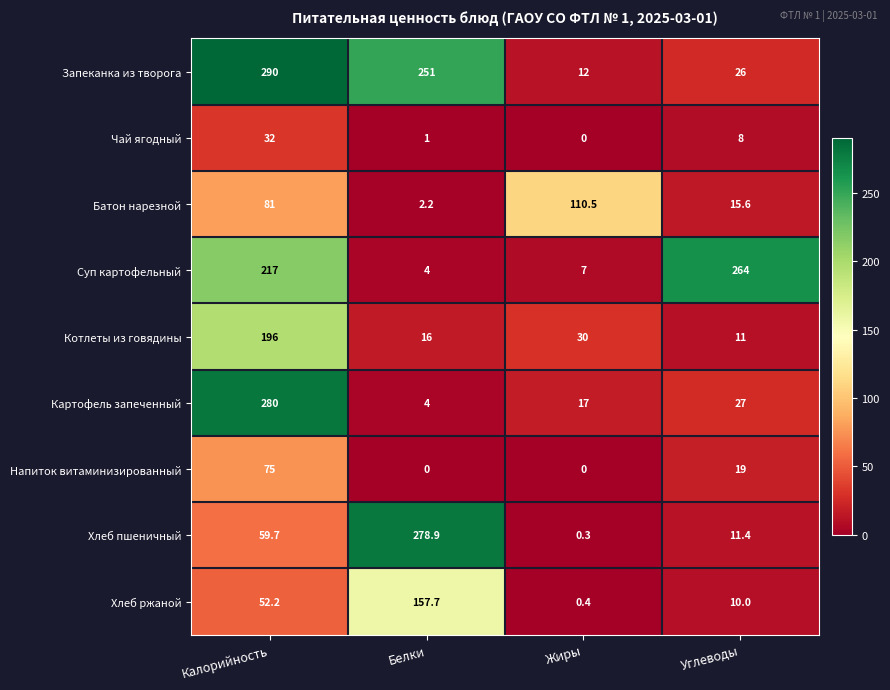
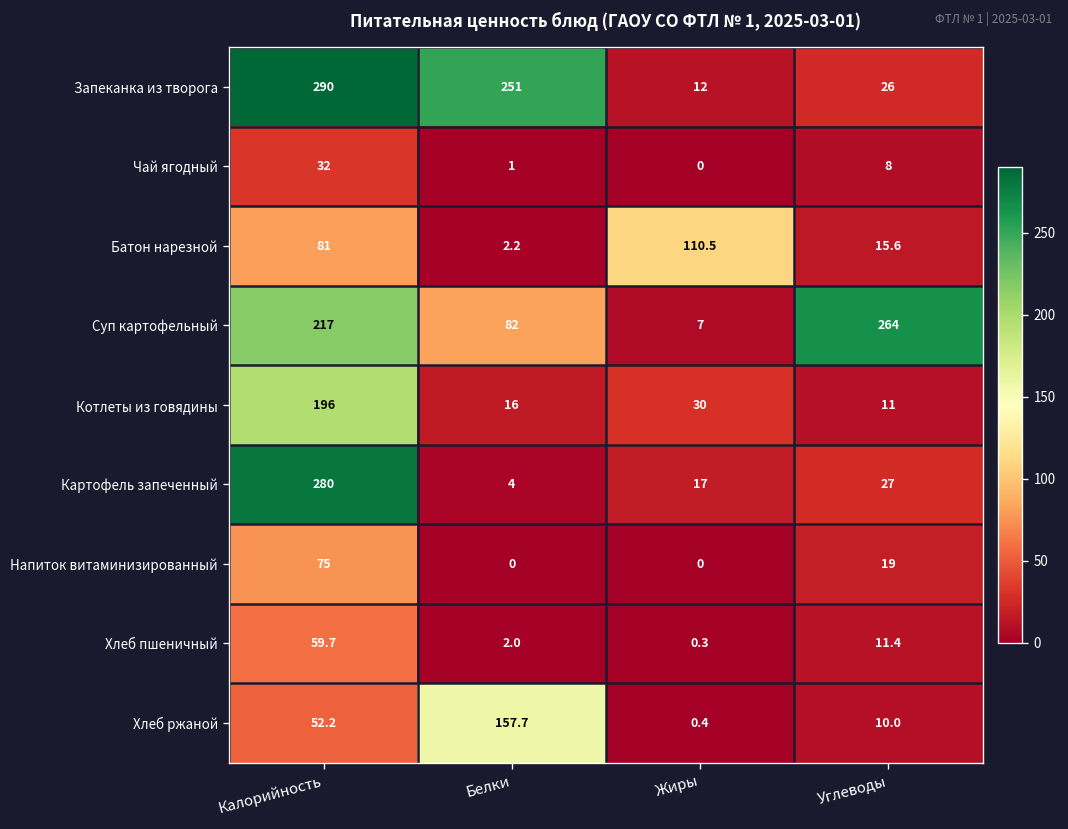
Суп картофельный, Белки: 4 -> 82
Хлеб пшеничный, Белки: 278.9 -> 2.0
